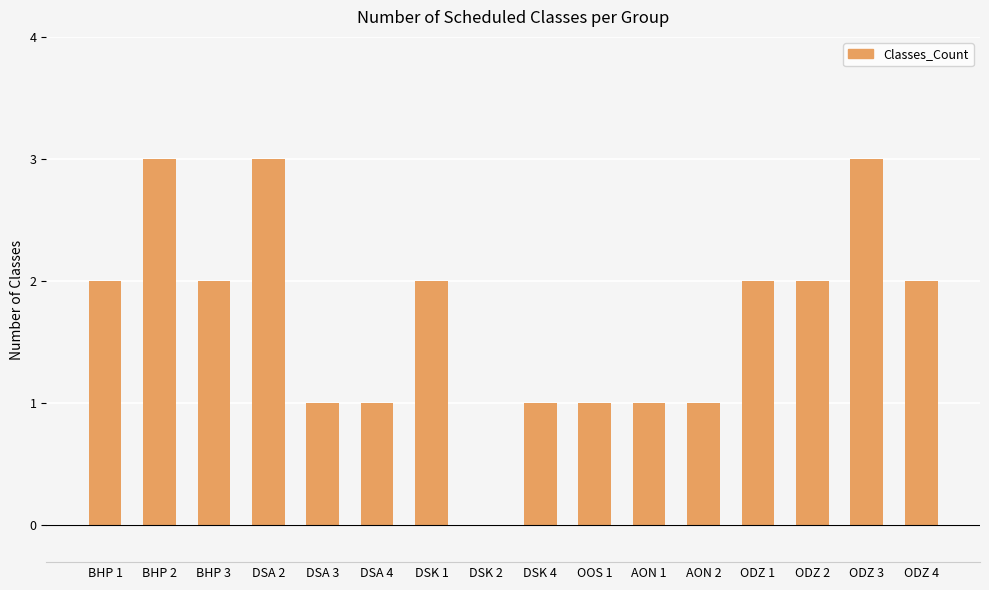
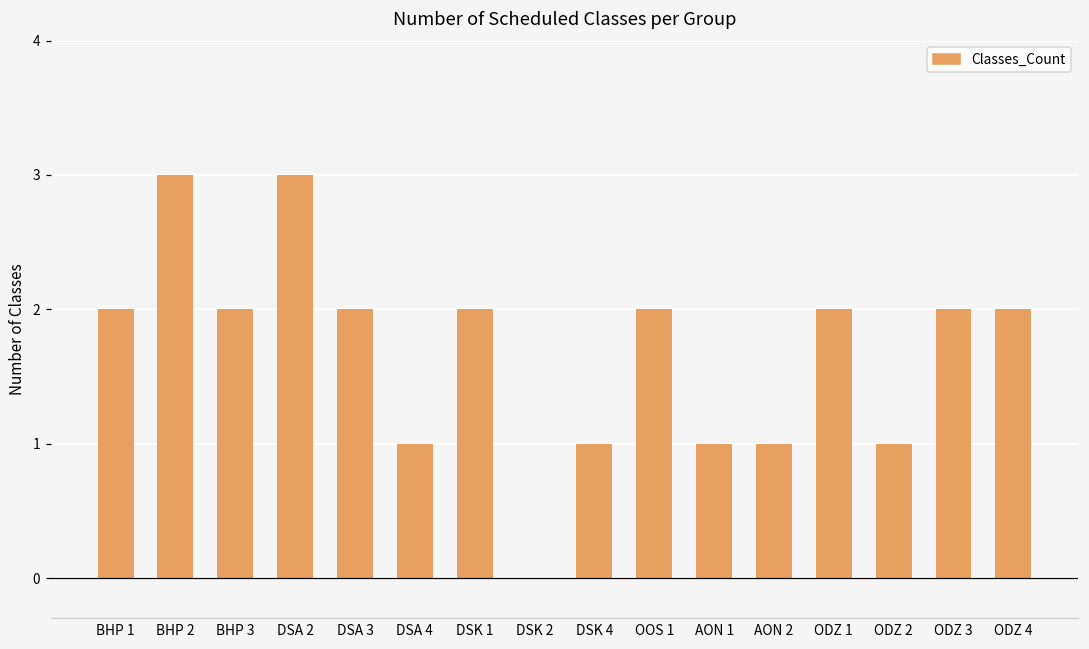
DSA 3: 1 -> 2
OOS 1: 1 -> 2
ODZ 2: 2 -> 1
ODZ 3: 3 -> 2
